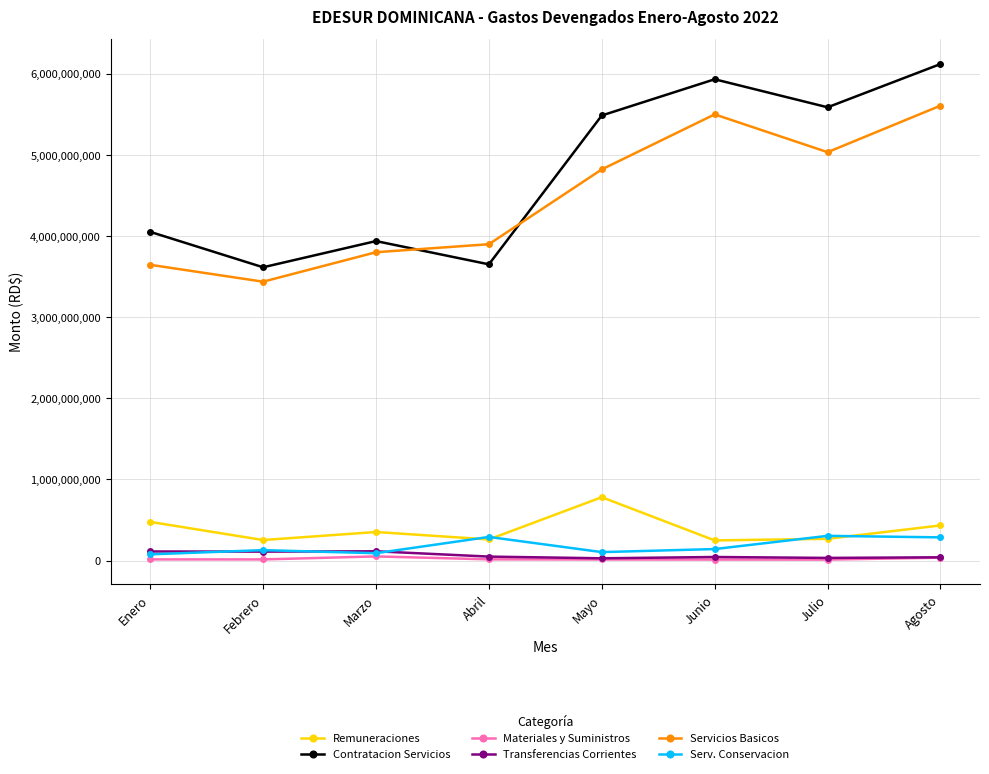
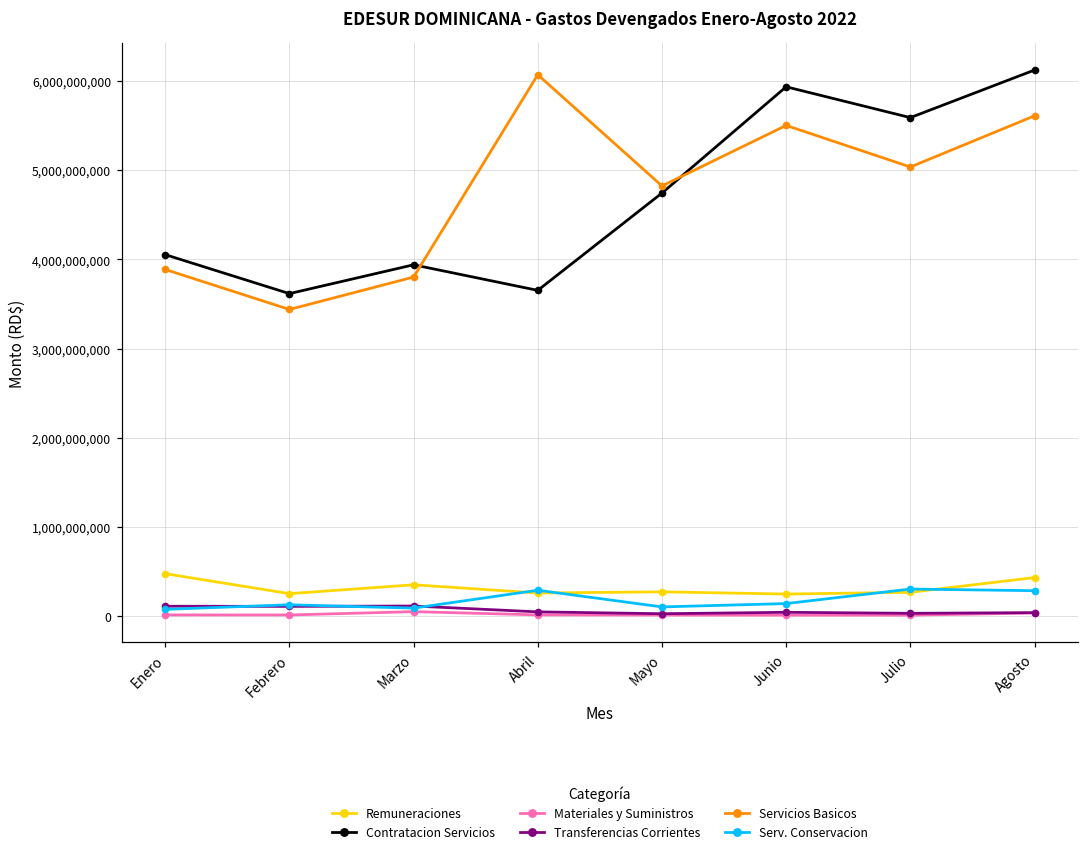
Servicios Basicos, Enero: 3,600,000,000 -> 3,900,000,000
Servicios Basicos, Abril: 3,900,000,000 -> 6,100,000,000
Remuneraciones, Mayo: 800,000,000 -> 300,000,000
Contratacion Servicios, Mayo: 5,500,000,000 -> 4,700,000,000
